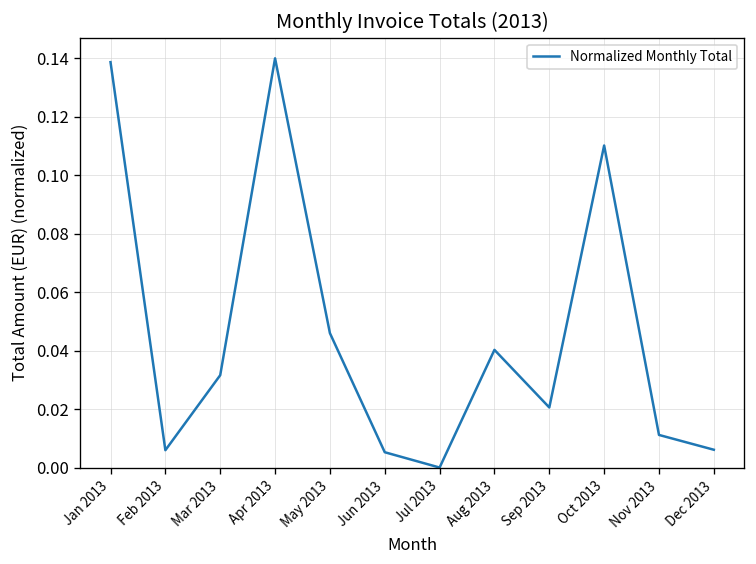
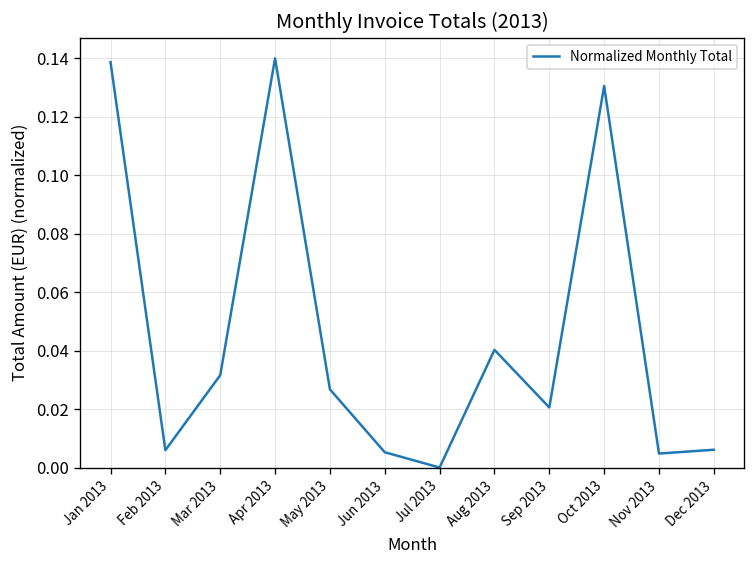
May 2013: 0.046 -> 0.027
Oct 2013: 0.110 -> 0.131
Nov 2013: 0.011 -> 0.005
